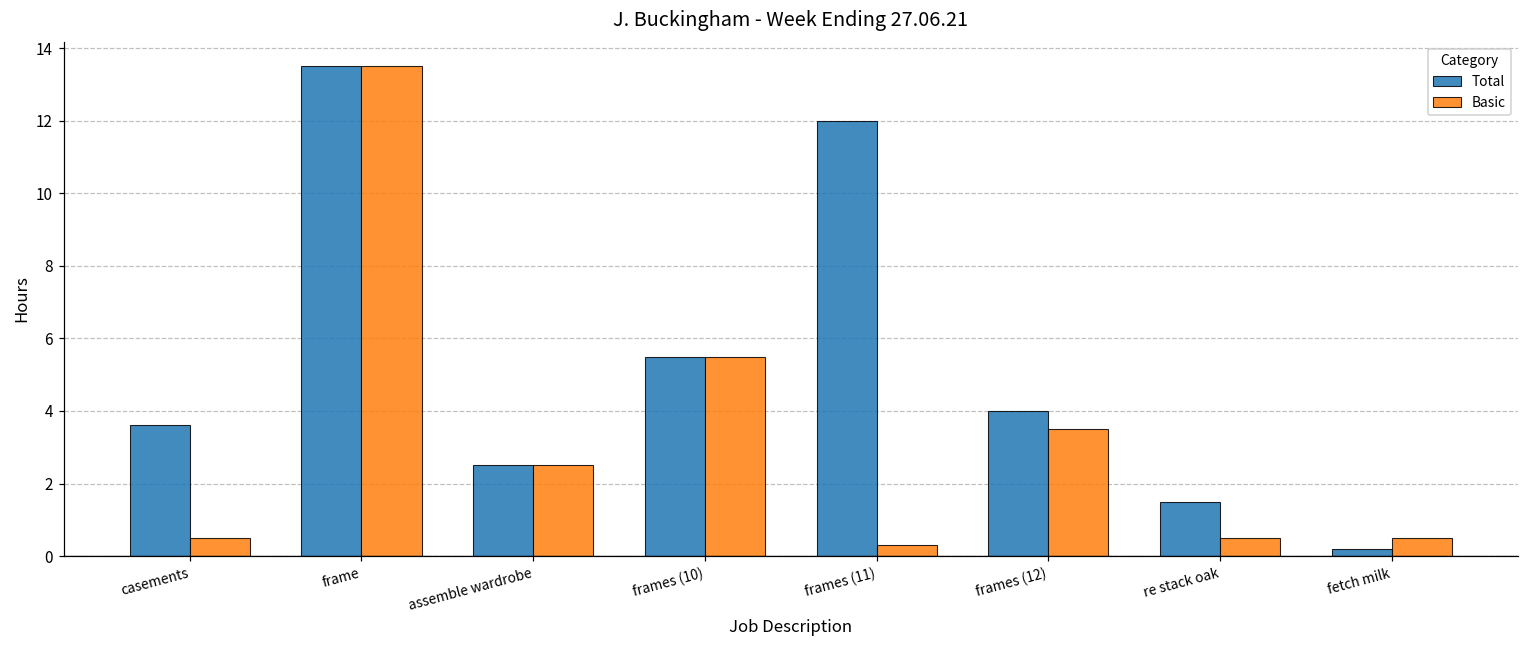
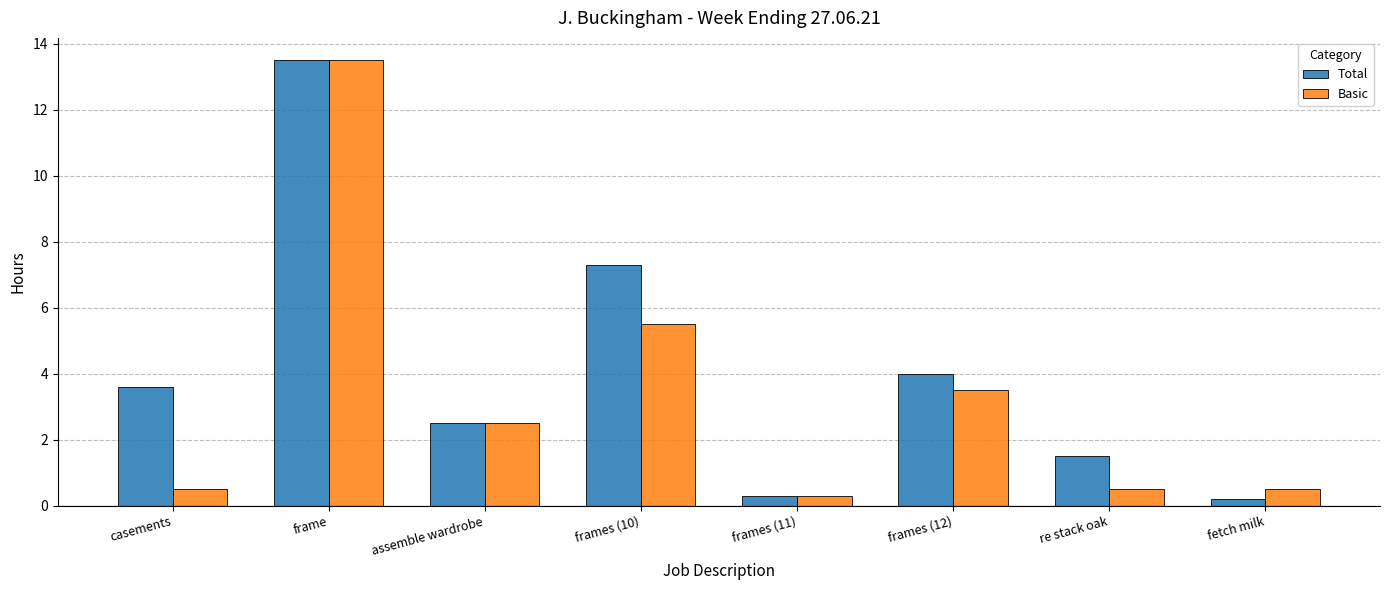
Total, frames (10): 5.5 -> 7.3
Total, frames (11): 12.0 -> 0.3
